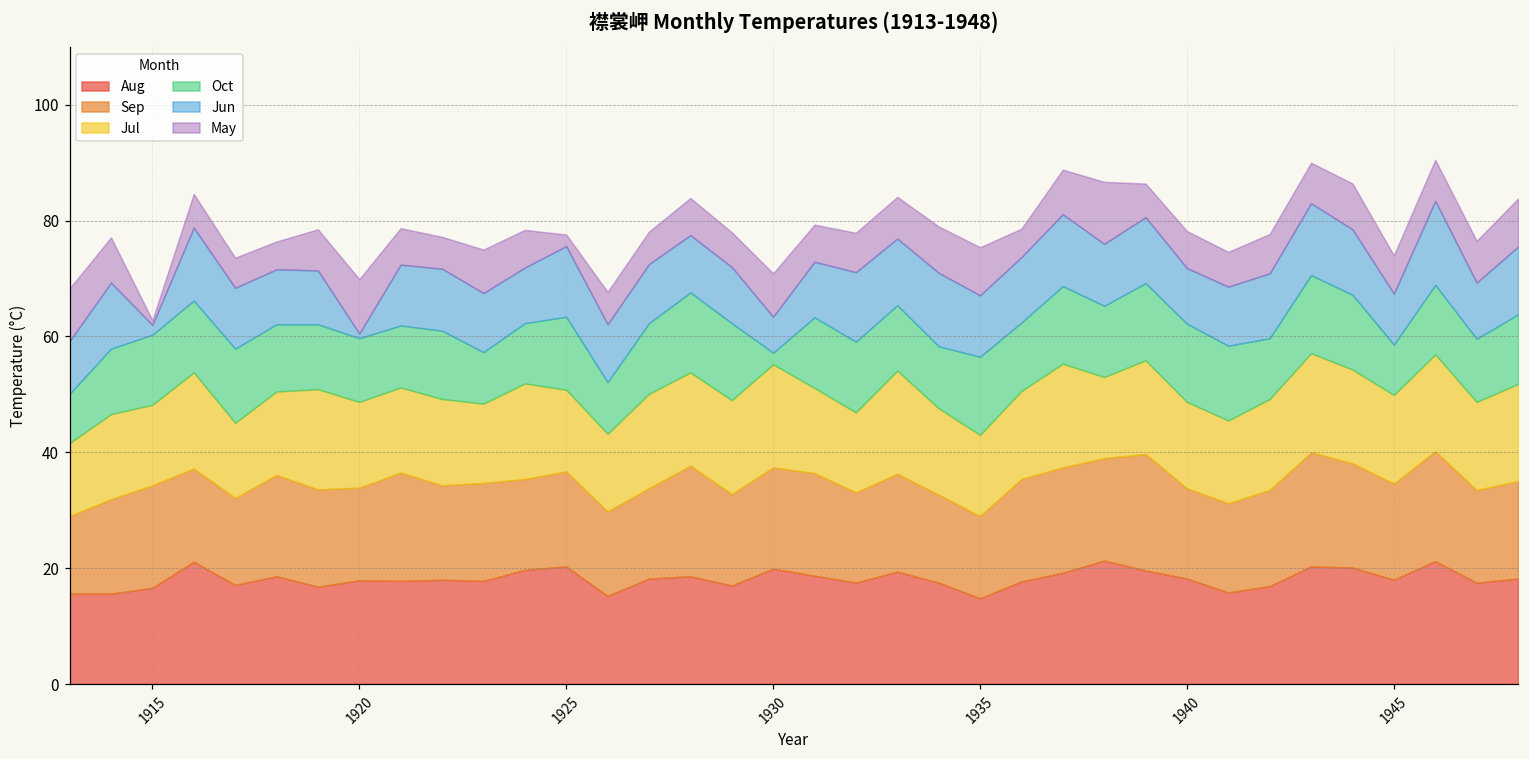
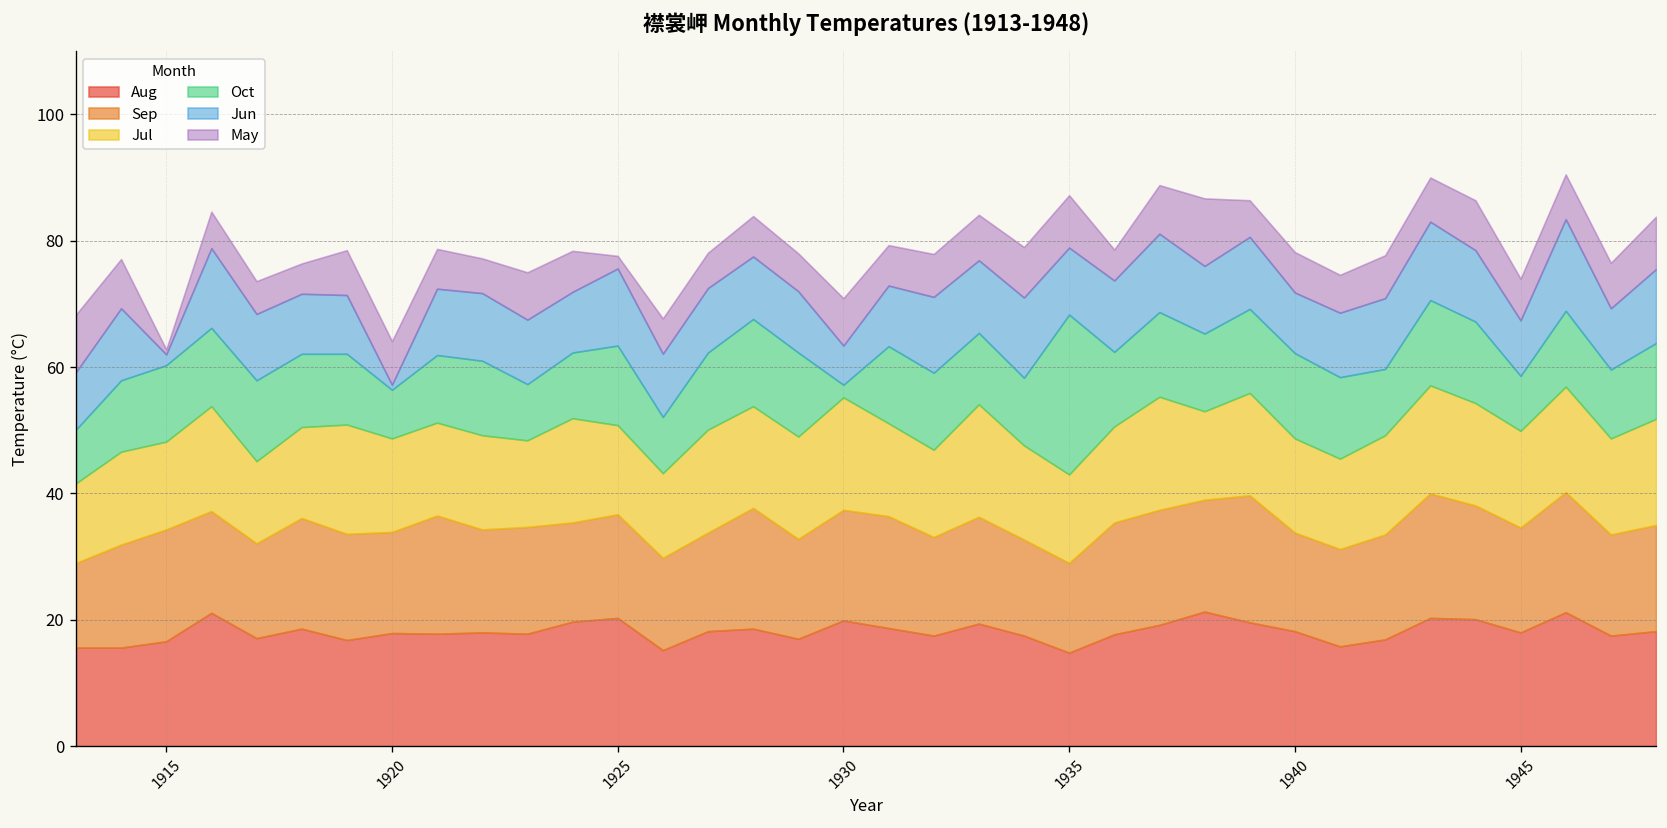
Oct, 1920: 11 -> 8
May, 1920: 9 -> 7
Oct, 1935: 14 -> 25
